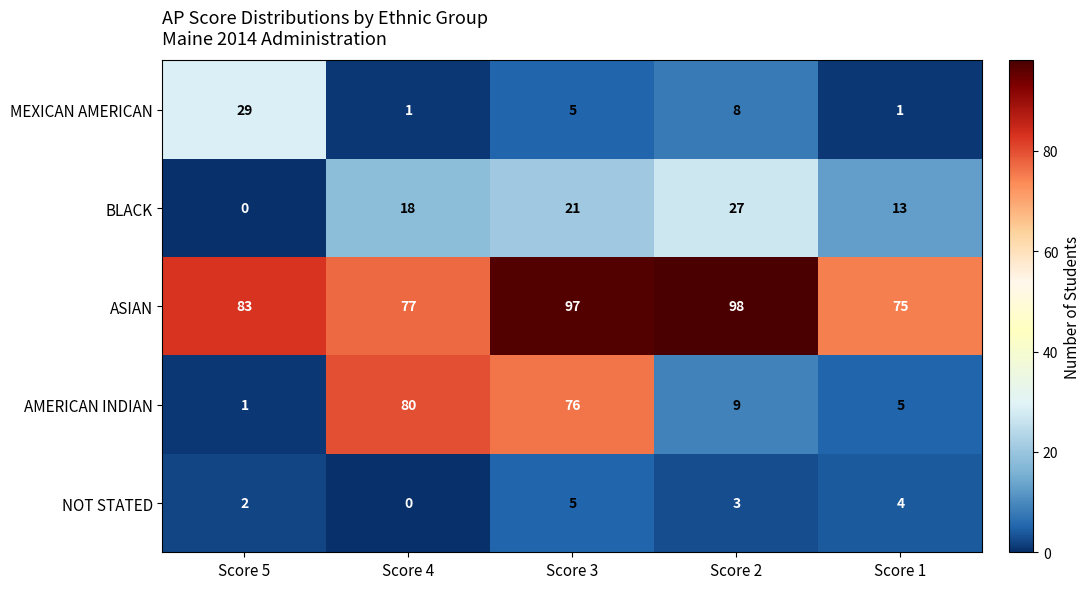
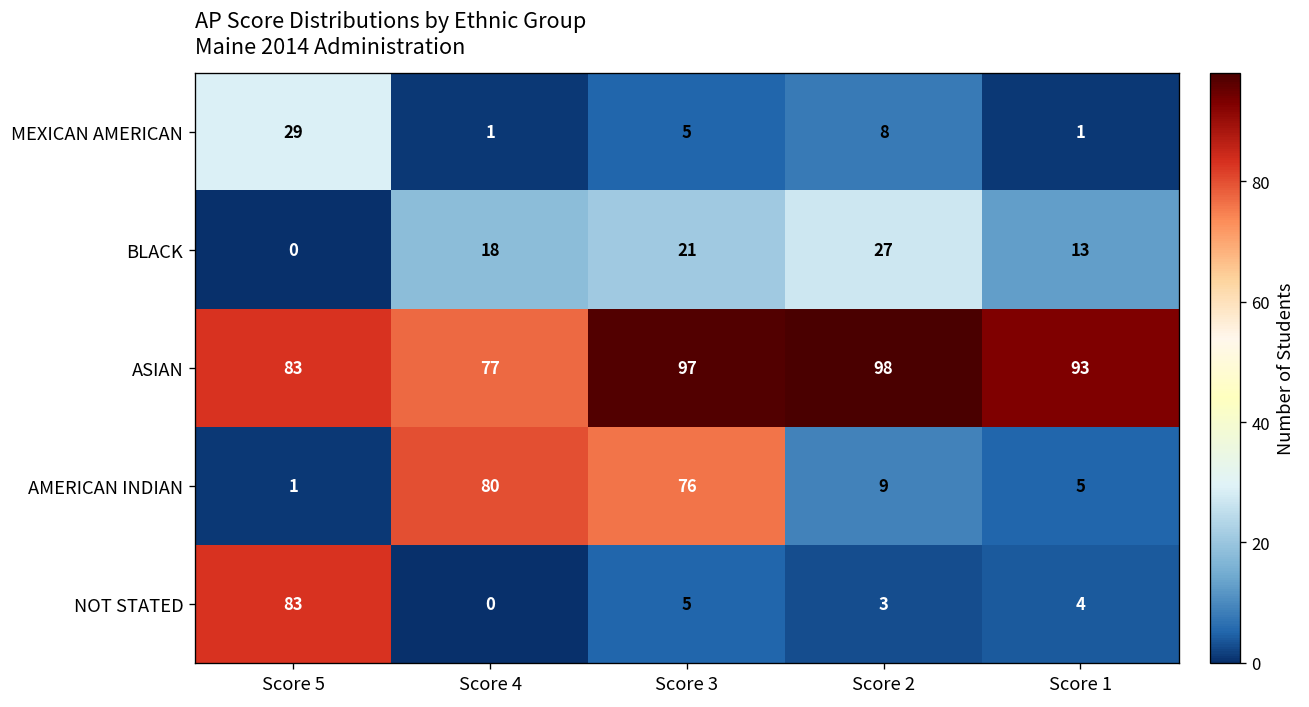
ASIAN, Score 1: 75 -> 93
NOT STATED, Score 5: 2 -> 83
